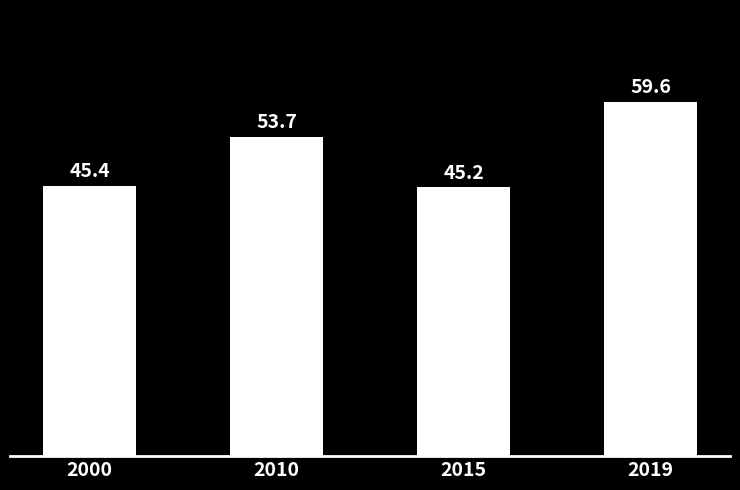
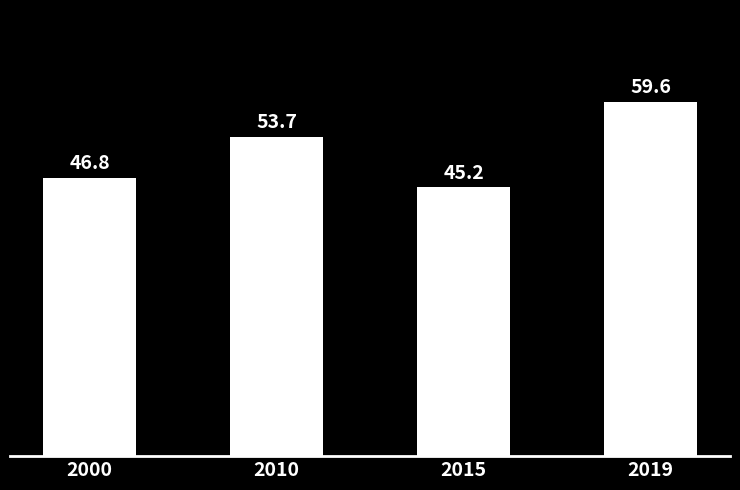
2000: 45.4 -> 46.8
